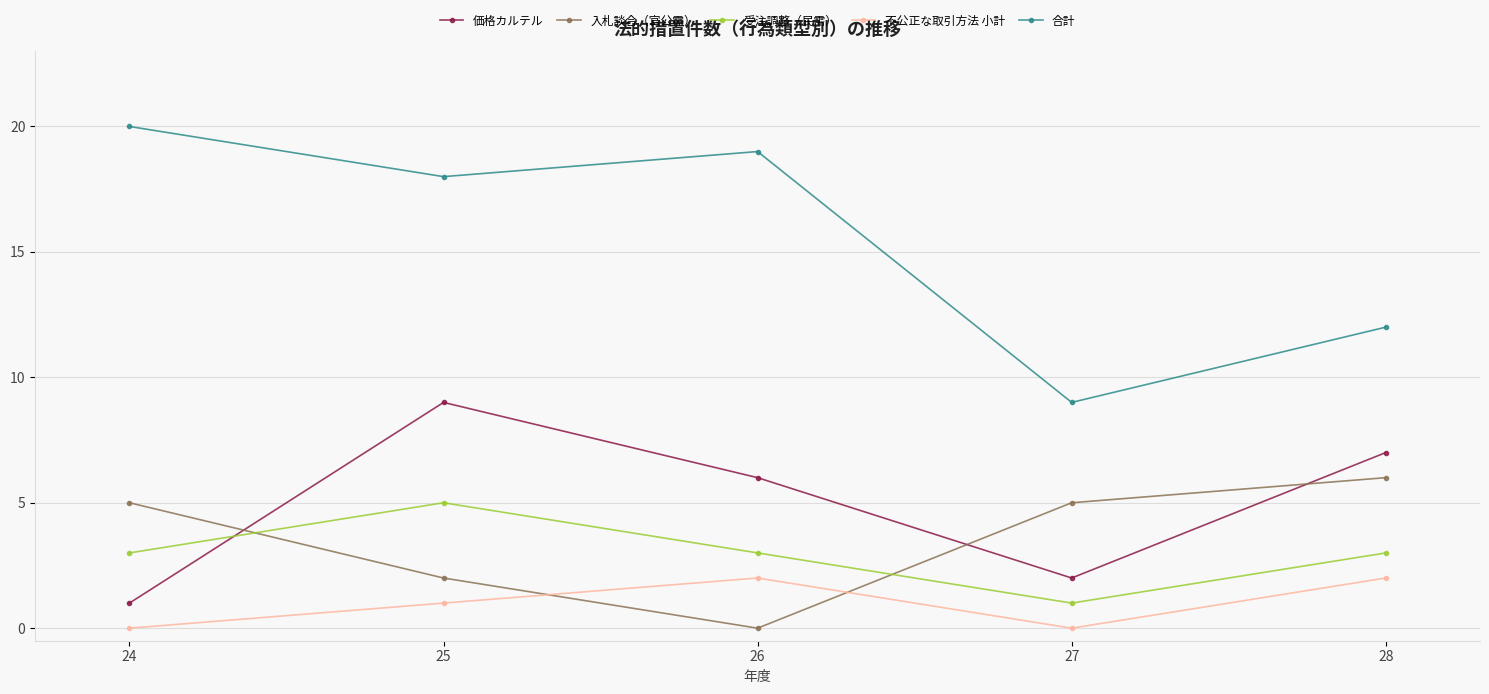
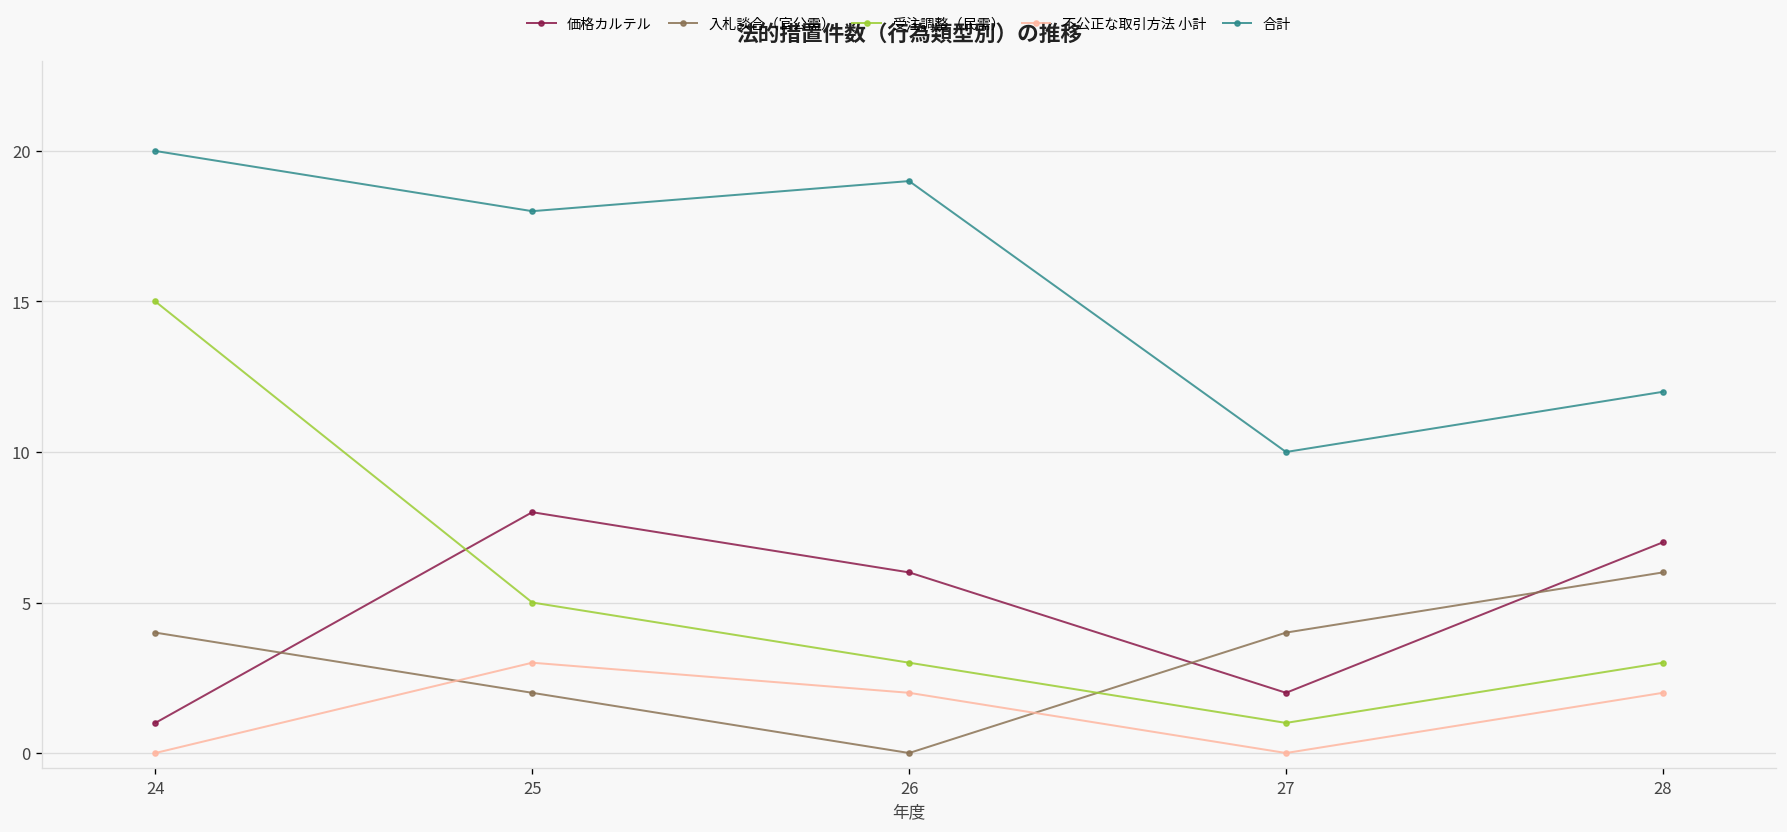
入札談合（官公需）, 24: 5 -> 4
受注調整（民需）, 24: 3 -> 15
価格カルテル, 25: 9 -> 8
不公正な取引方法 小計, 25: 1 -> 3
入札談合（官公需）, 27: 5 -> 4
合計, 27: 9 -> 10
